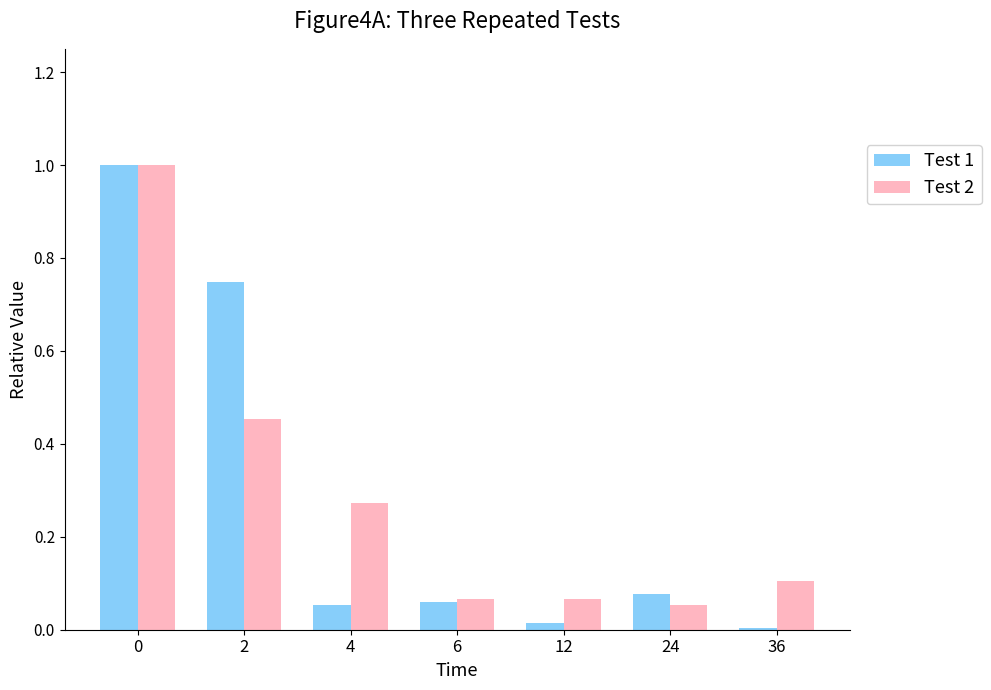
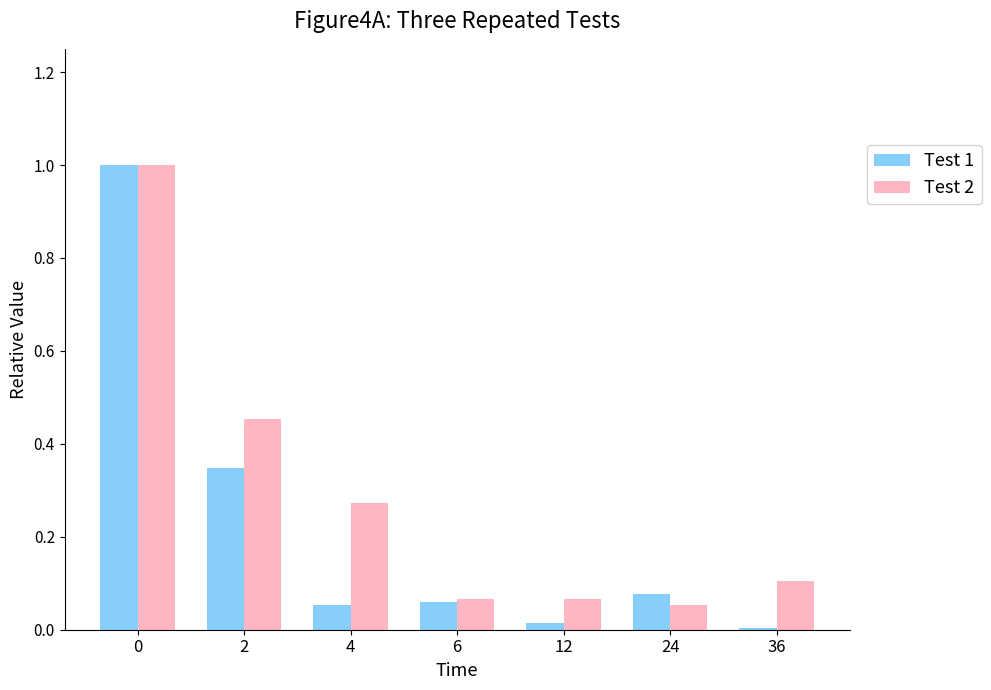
Test 1, 2: 0.75 -> 0.35
